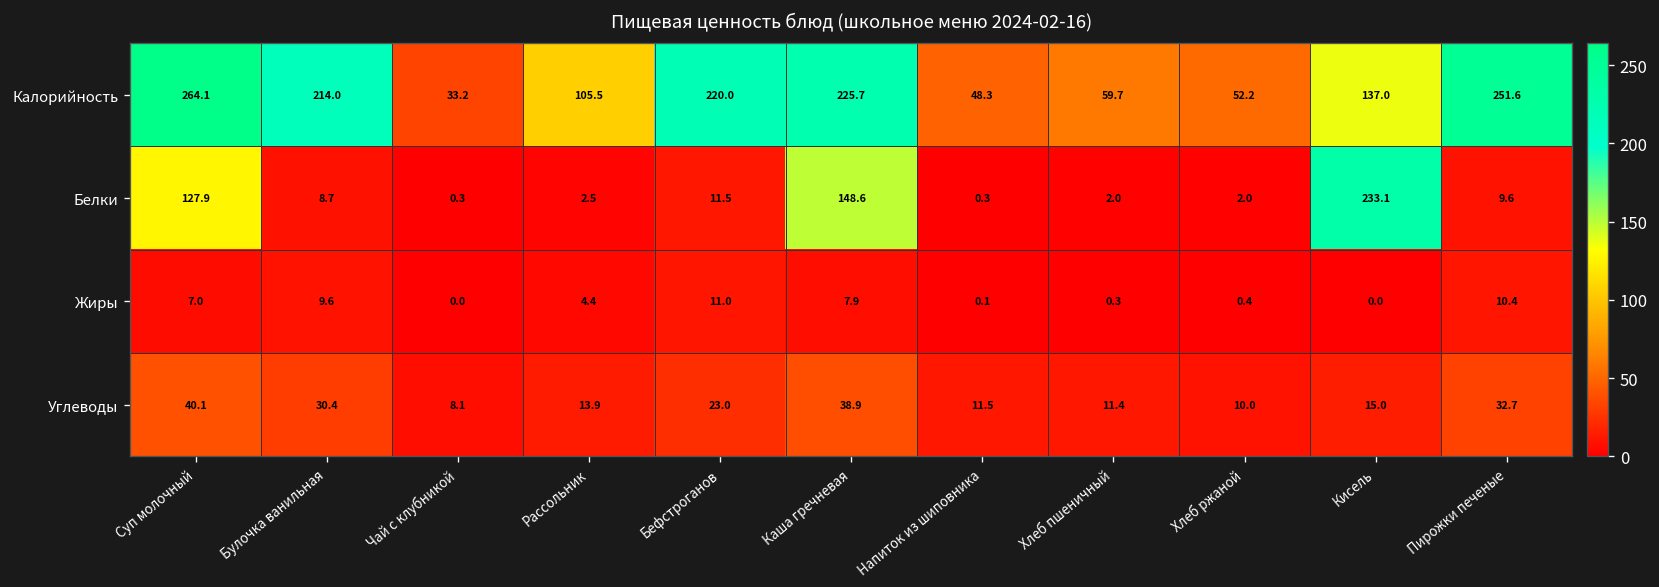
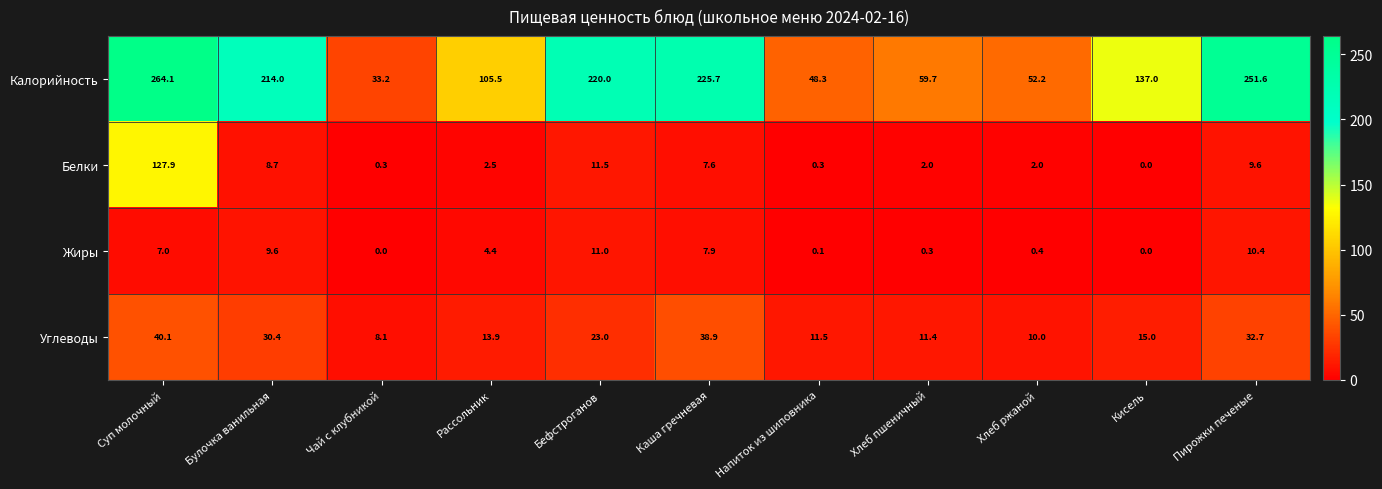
Белки, Каша гречневая: 148.6 -> 7.6
Белки, Кисель: 233.1 -> 0.0
